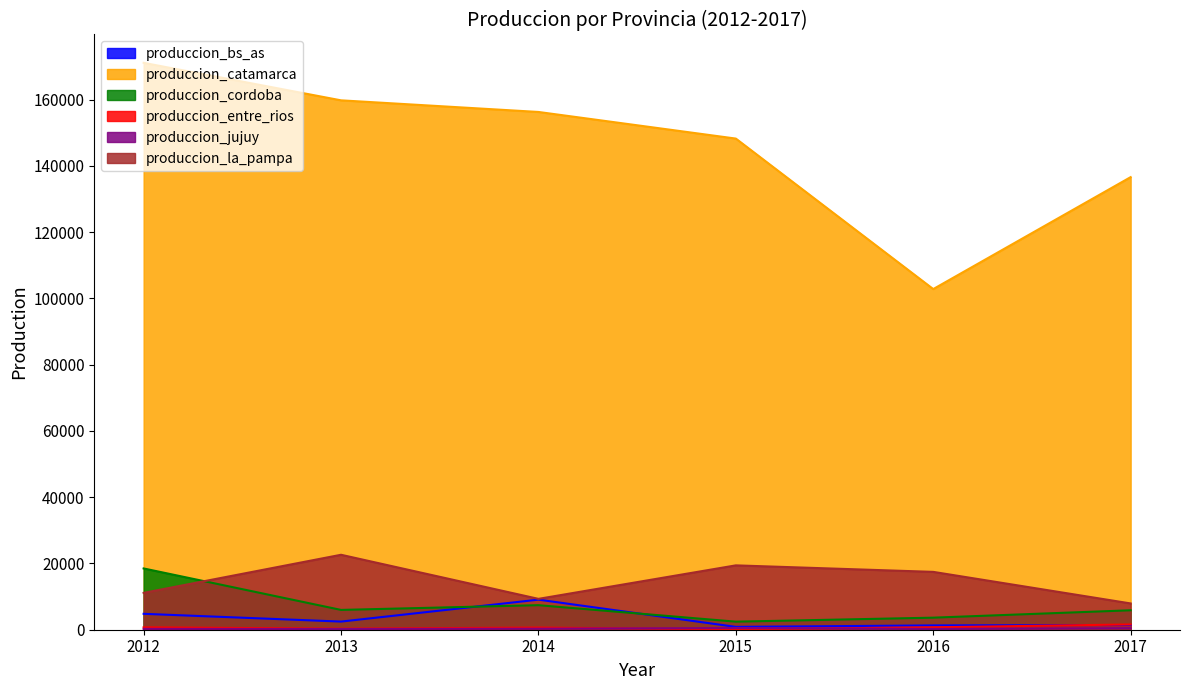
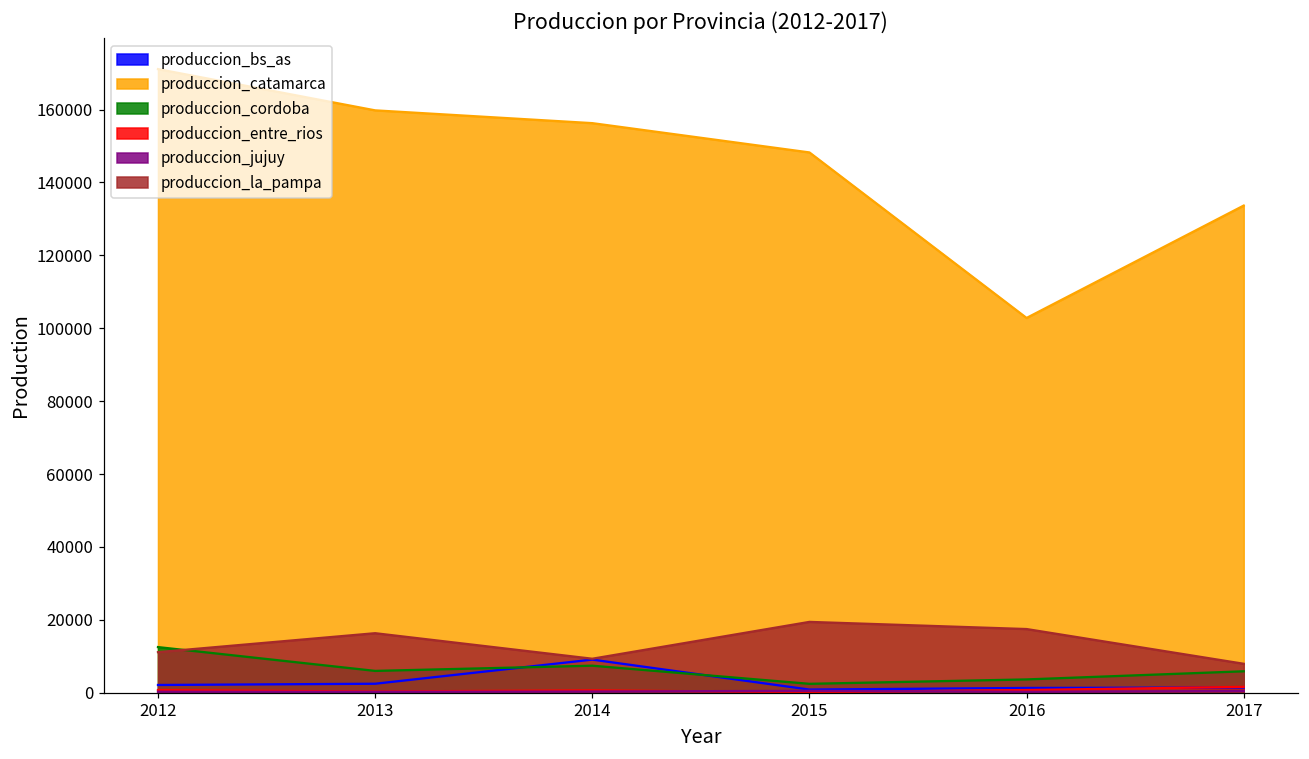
produccion_bs_as, 2012: 5000 -> 2000
produccion_cordoba, 2012: 18000 -> 13000
produccion_la_pampa, 2013: 23000 -> 16000
produccion_catamarca, 2017: 137000 -> 134000
